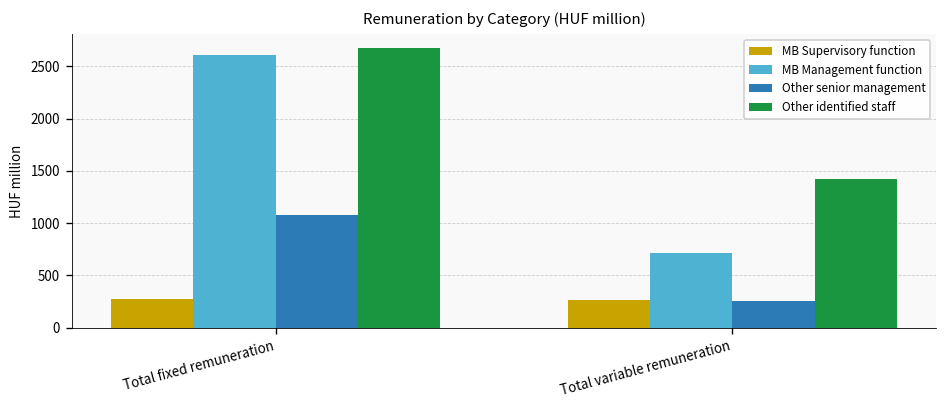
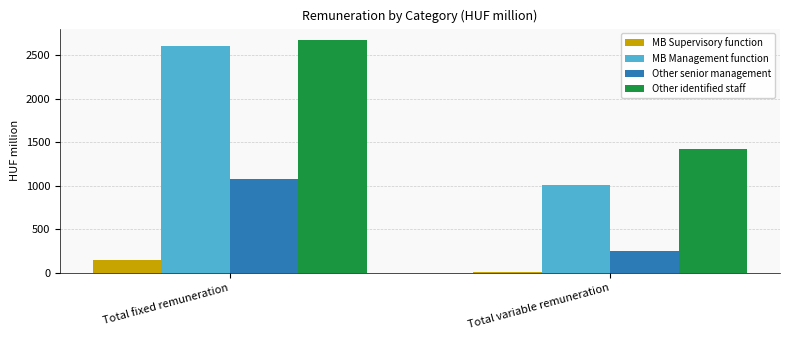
MB Supervisory function, Total fixed remuneration: 300 -> 200
MB Supervisory function, Total variable remuneration: 300 -> 0
MB Management function, Total variable remuneration: 700 -> 1000
